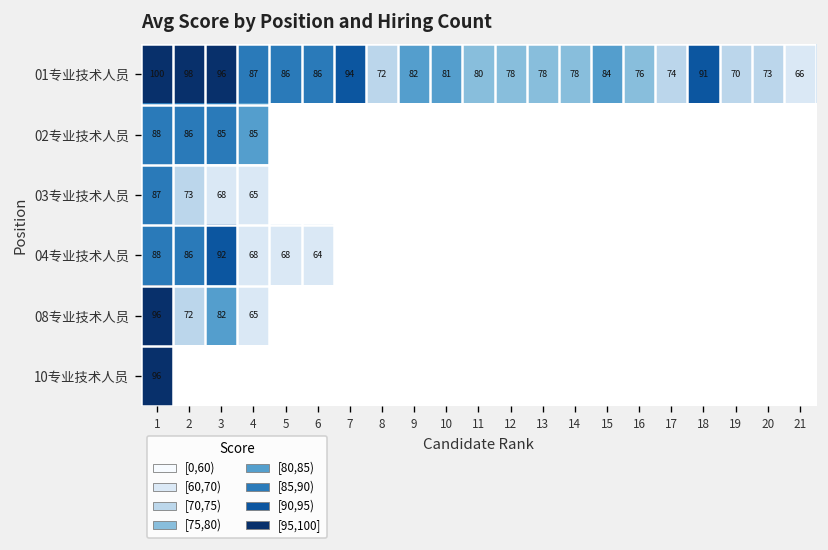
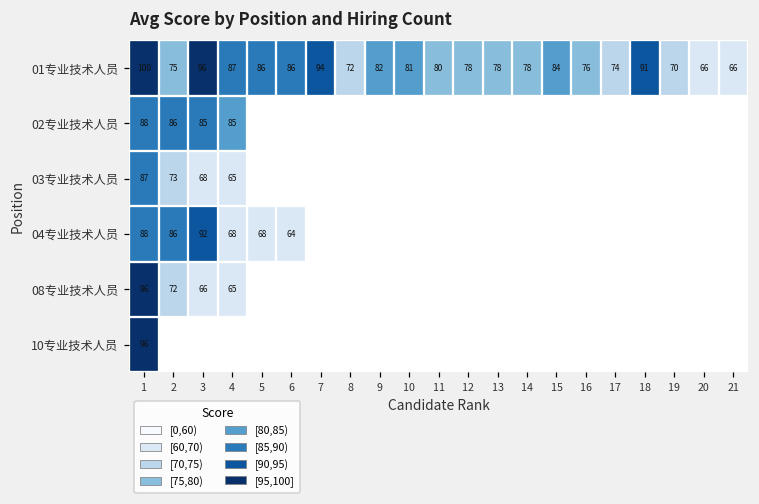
01专业技术人员, 2: 98 -> 75
01专业技术人员, 20: 73 -> 66
08专业技术人员, 3: 82 -> 66
